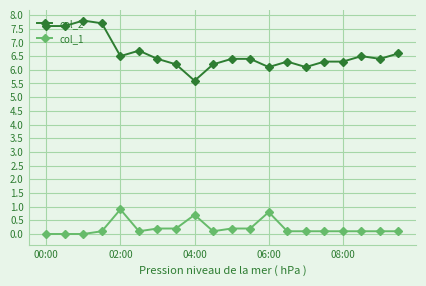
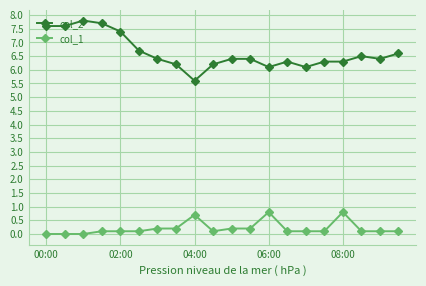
col_2, 02:00: 6.5 -> 7.4
col_1, 02:00: 0.9 -> 0.1
col_1, 08:00: 0.1 -> 0.8
